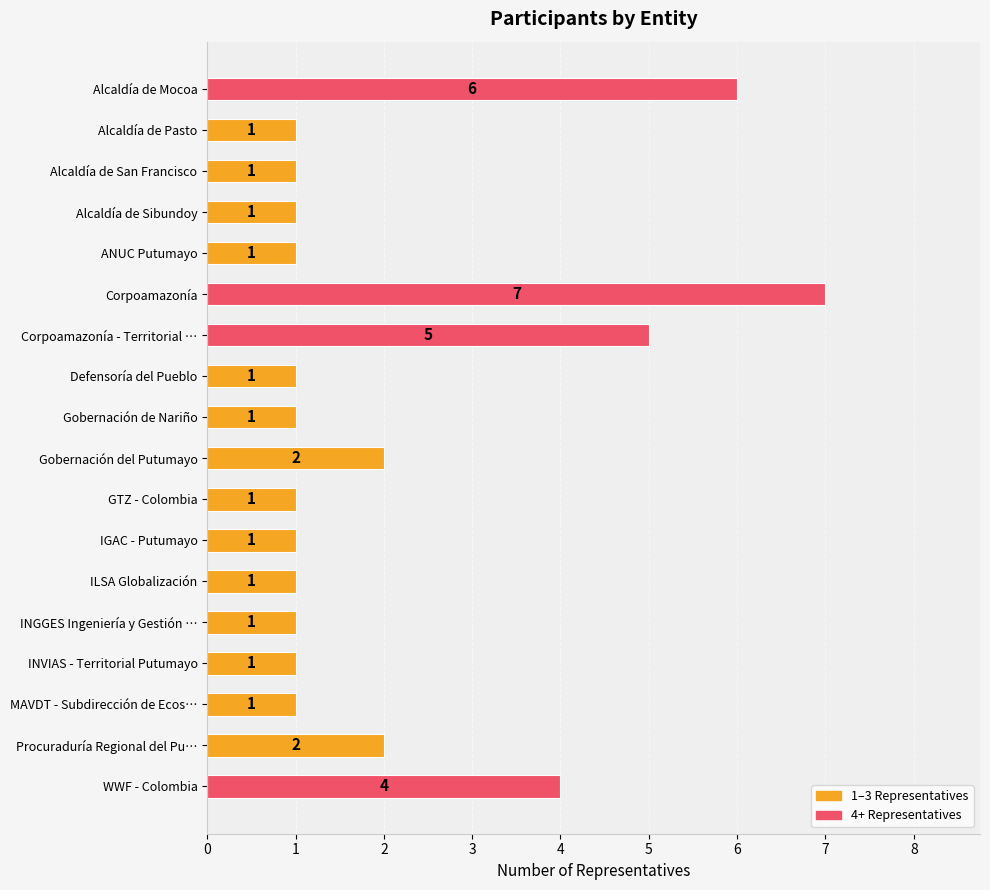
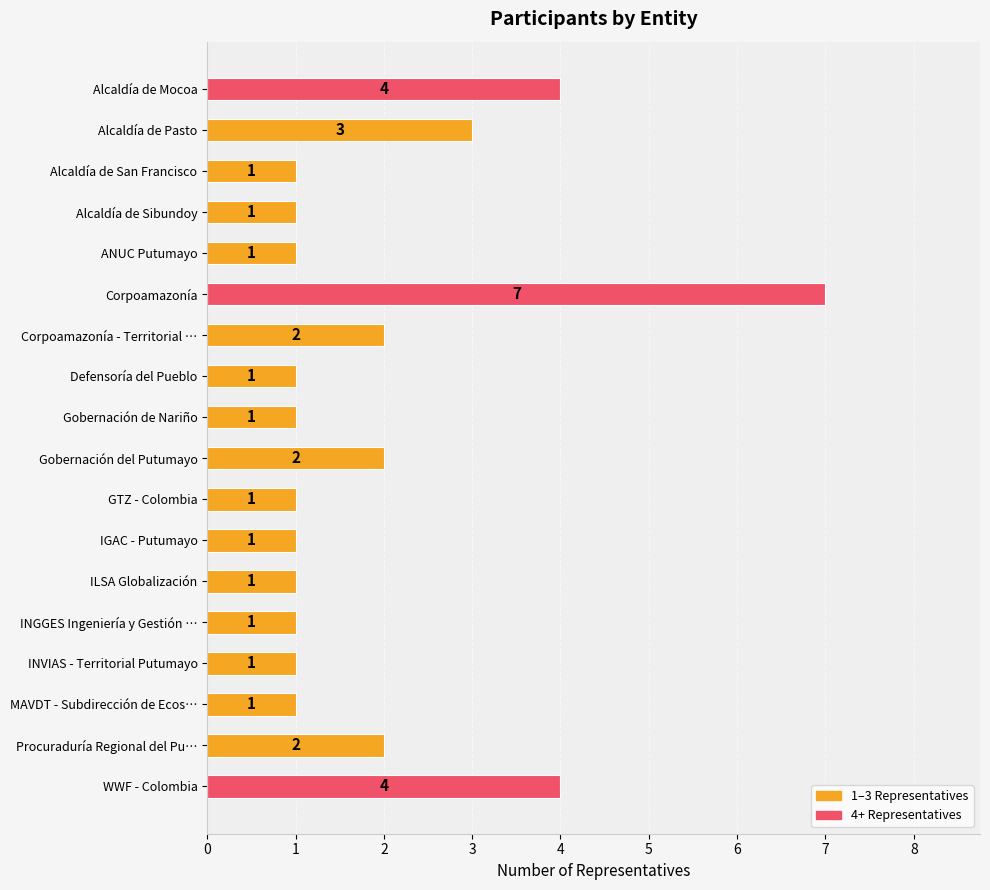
Alcaldía de Mocoa: 6 -> 4
Alcaldía de Pasto: 1 -> 3
Corpoamazonía - Territorial …: 5 -> 2
